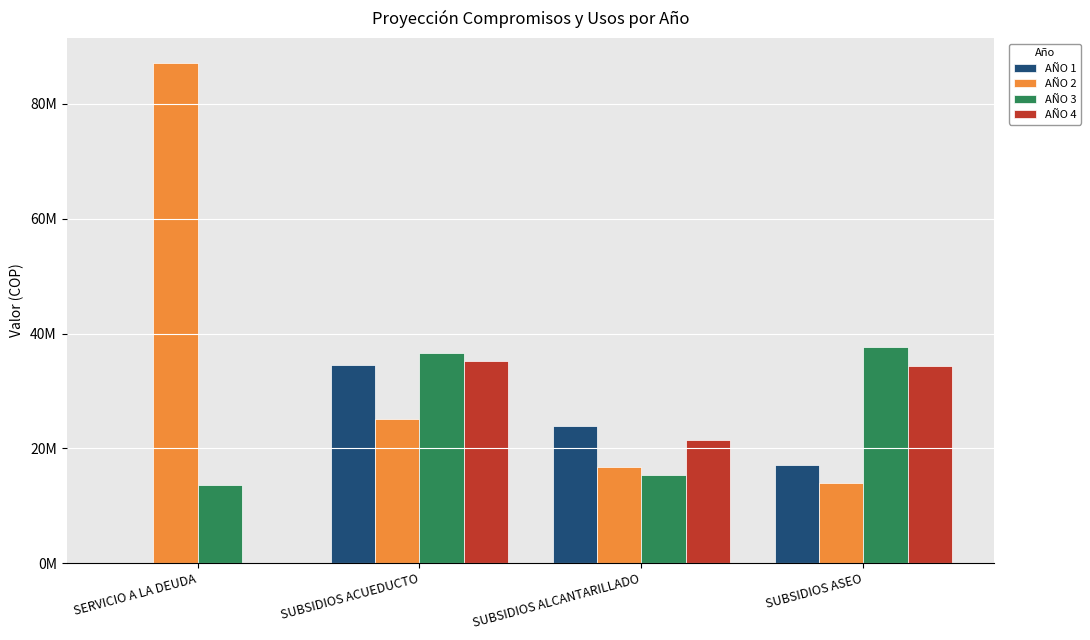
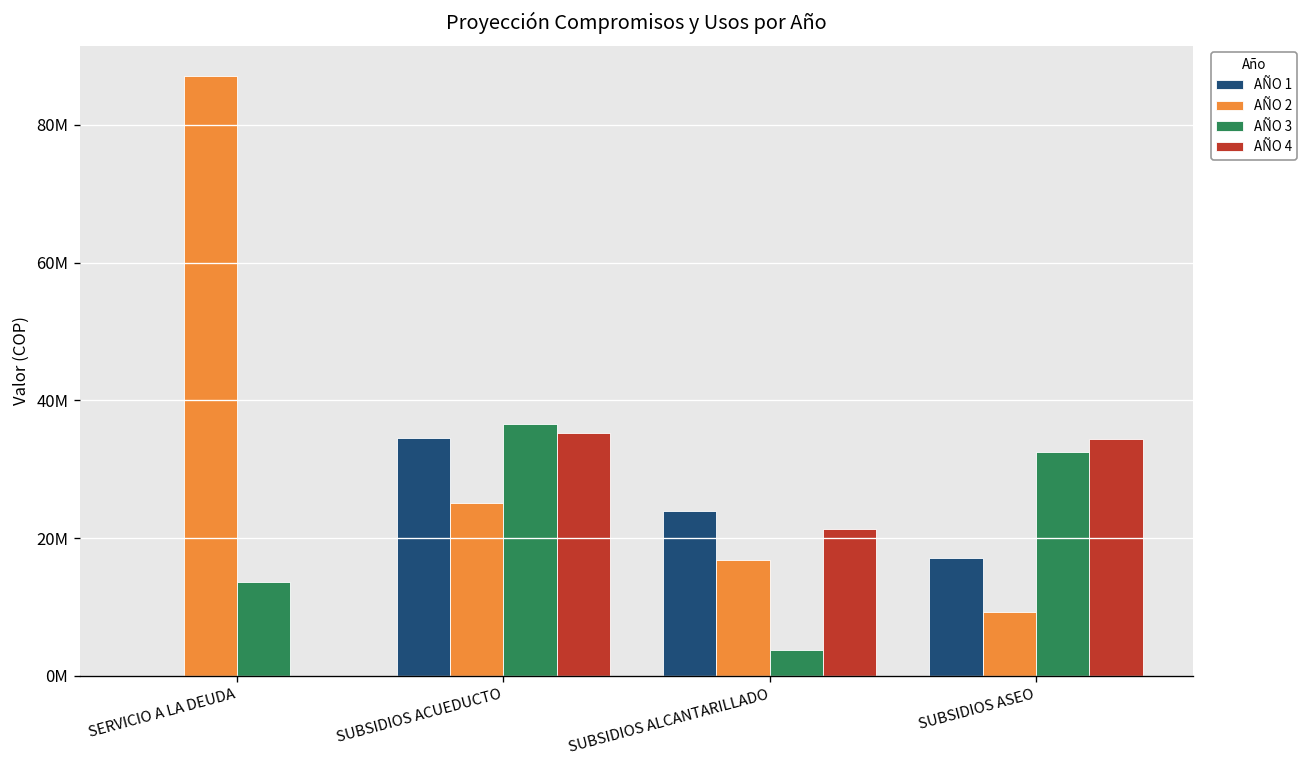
AÑO 3, SUBSIDIOS ALCANTARILLADO: 15000000 -> 4000000
AÑO 2, SUBSIDIOS ASEO: 14000000 -> 9000000
AÑO 3, SUBSIDIOS ASEO: 38000000 -> 32000000
